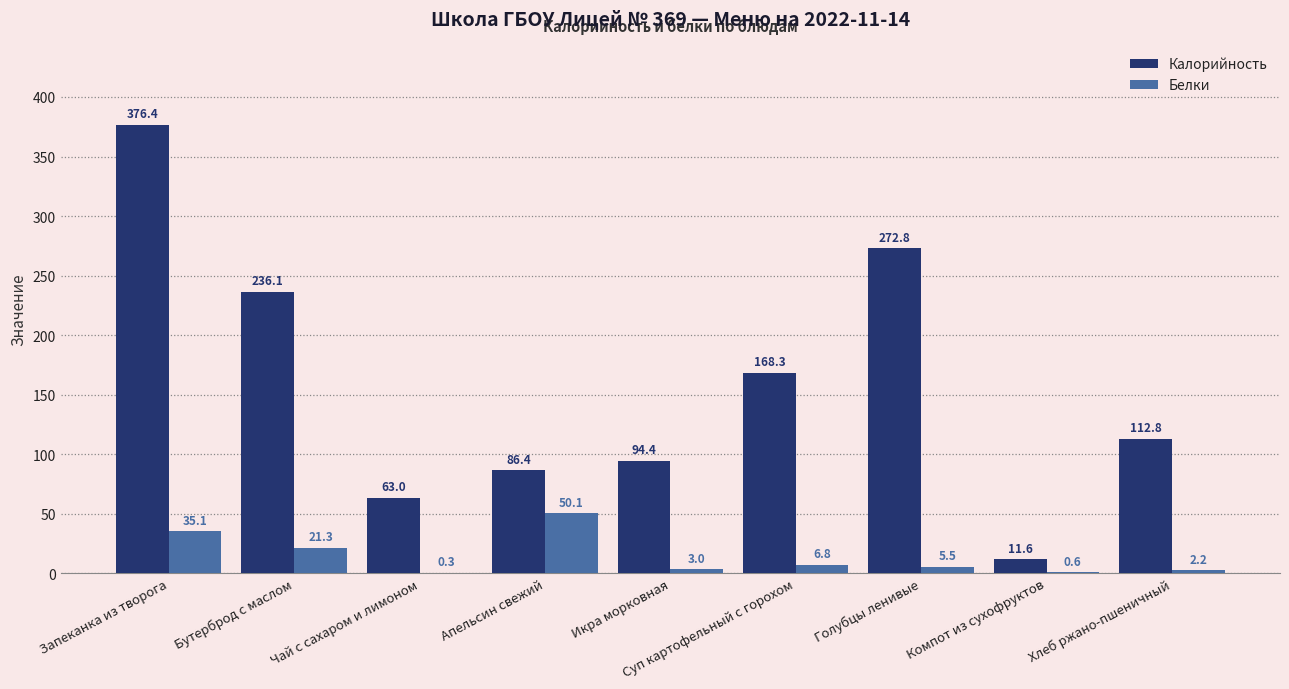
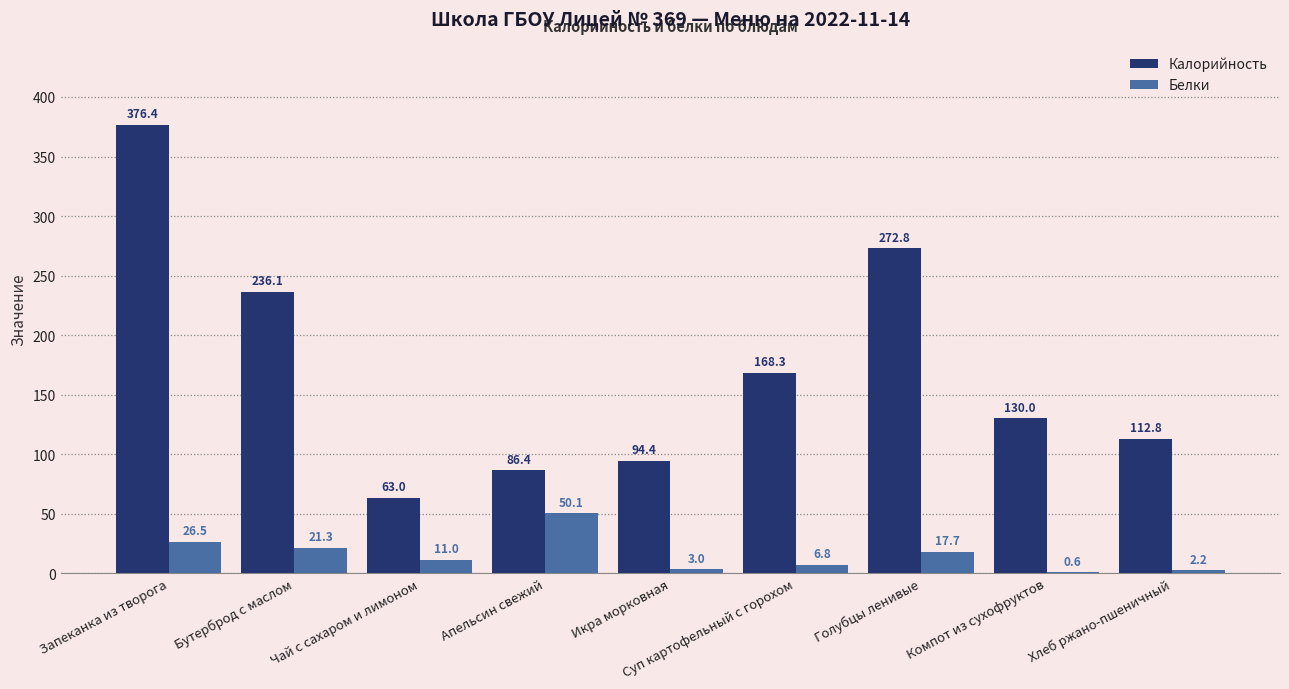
Белки, Запеканка из творога: 35.1 -> 26.5
Белки, Чай с сахаром и лимоном: 0.3 -> 11.0
Белки, Голубцы ленивые: 5.5 -> 17.7
Калорийность, Компот из сухофруктов: 11.6 -> 130.0
